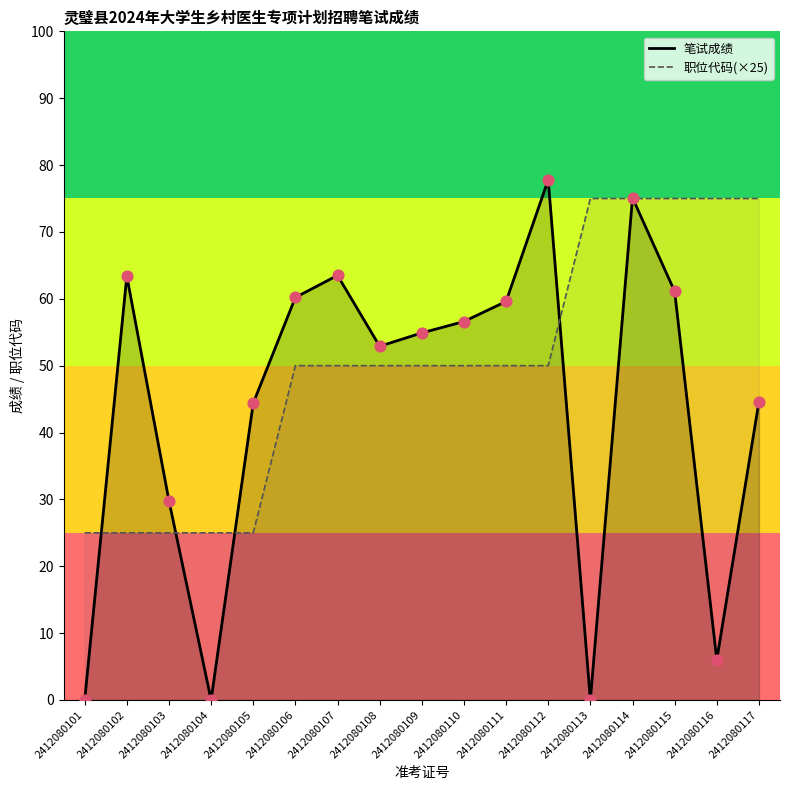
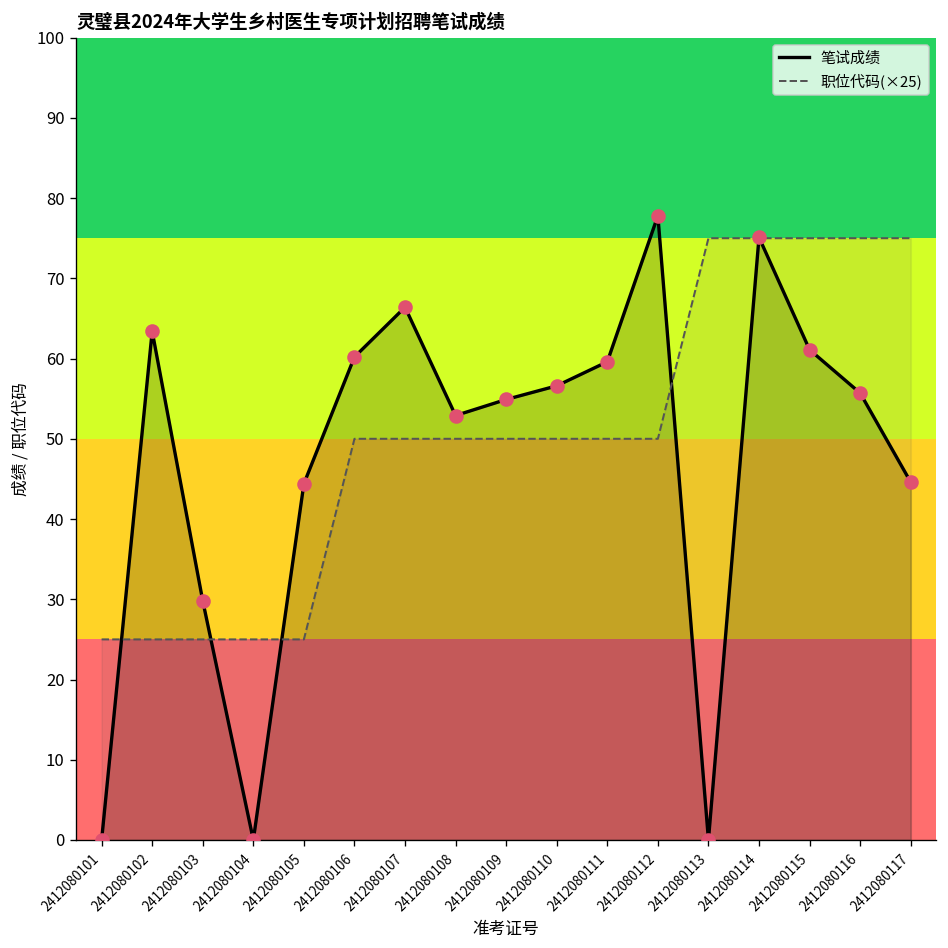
笔试成绩, 2412080107: 64 -> 66
笔试成绩, 2412080116: 6 -> 56
